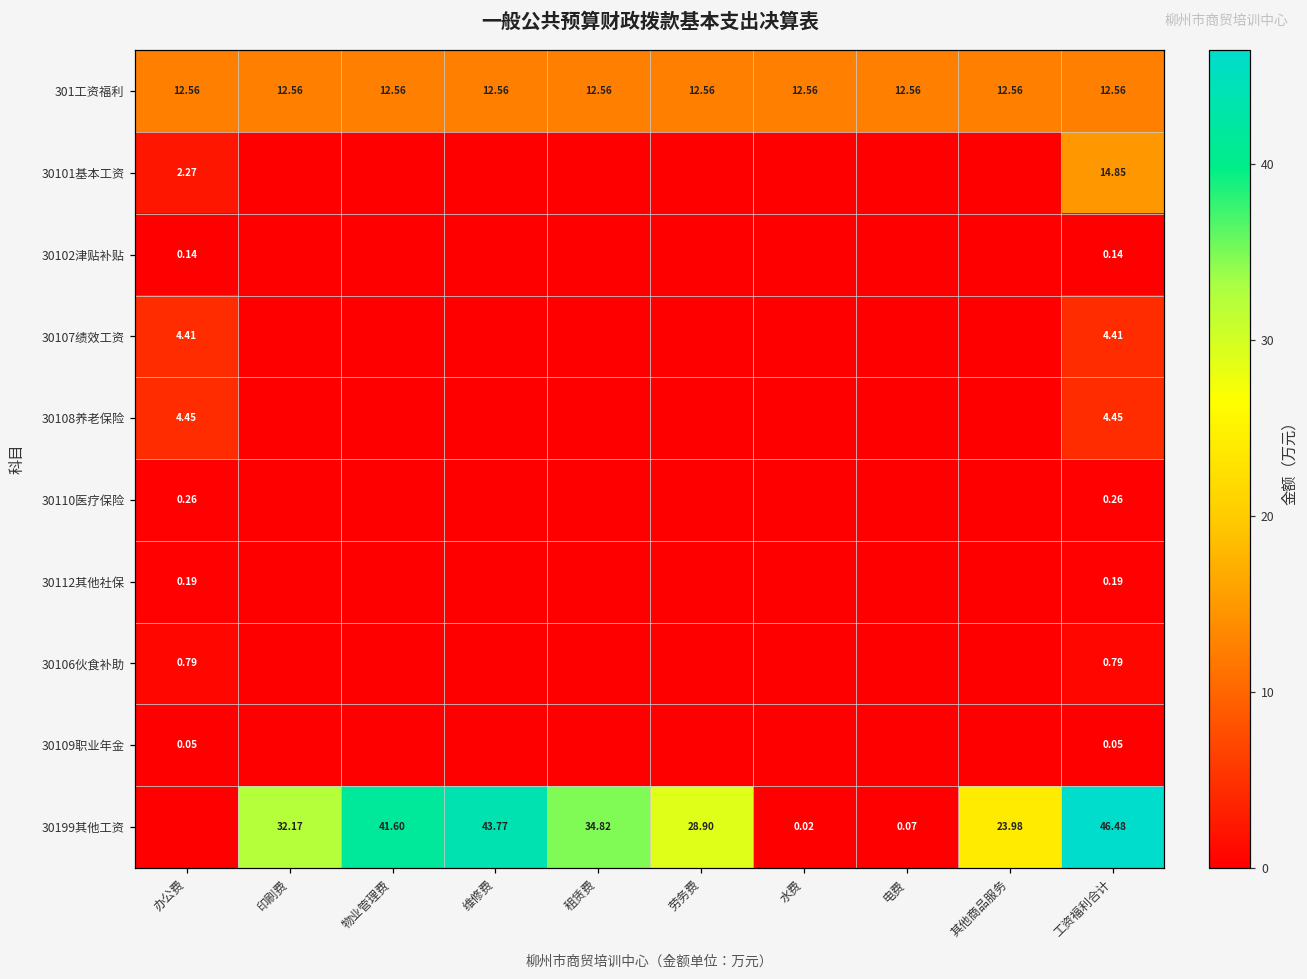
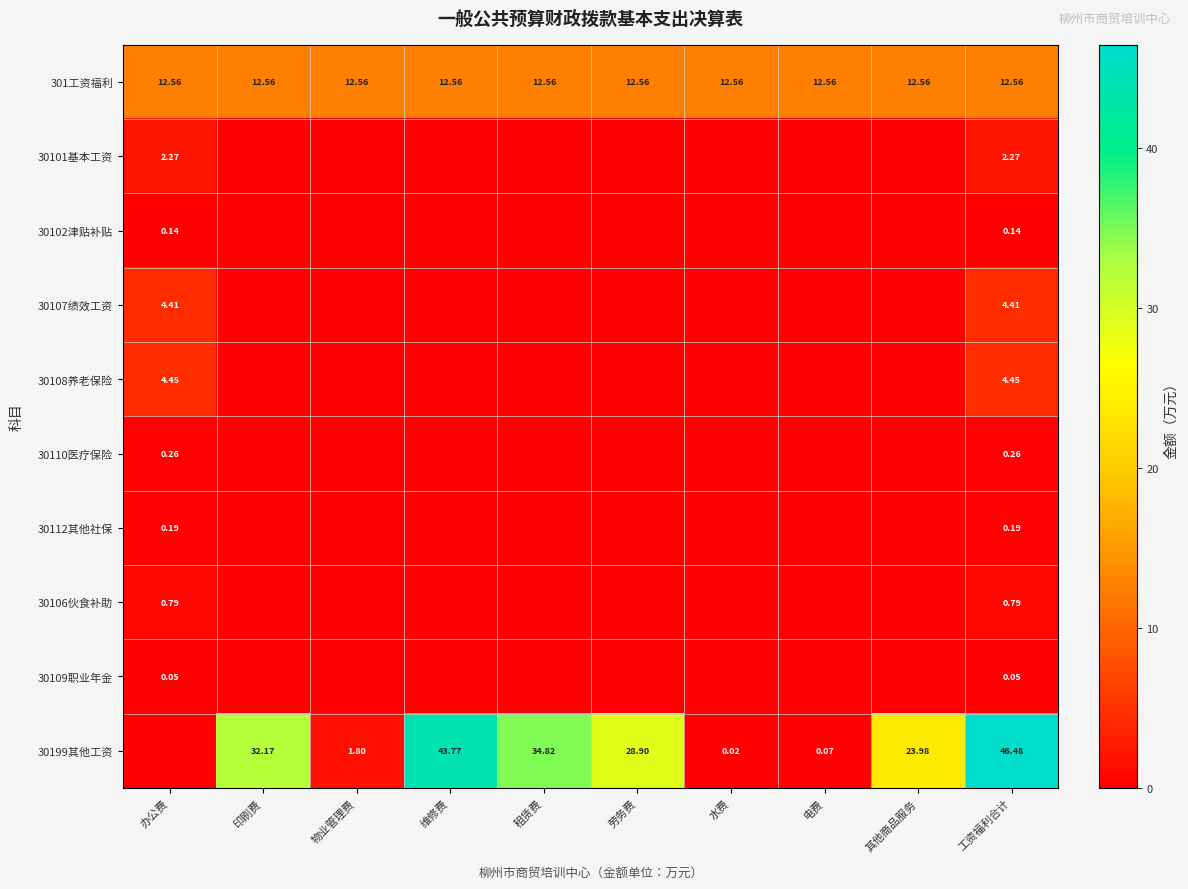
30101基本工资, 工资福利合计: 14.85 -> 2.27
30199其他工资, 物业管理费: 41.60 -> 1.80
